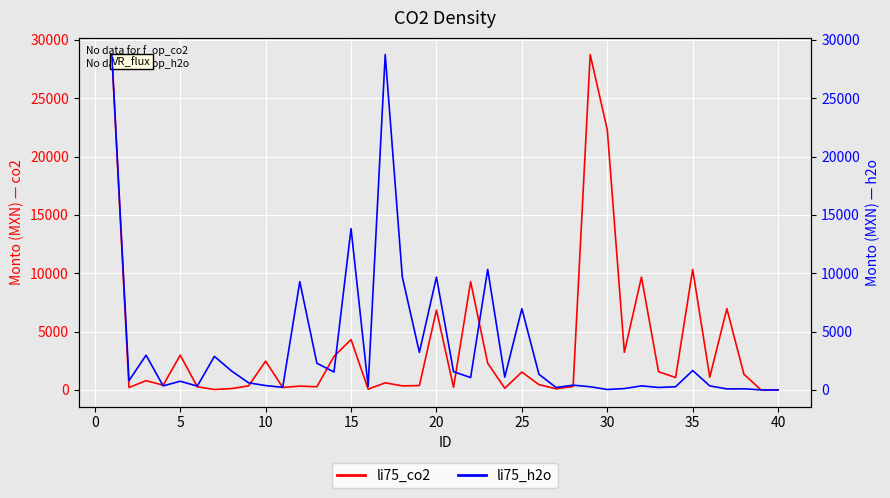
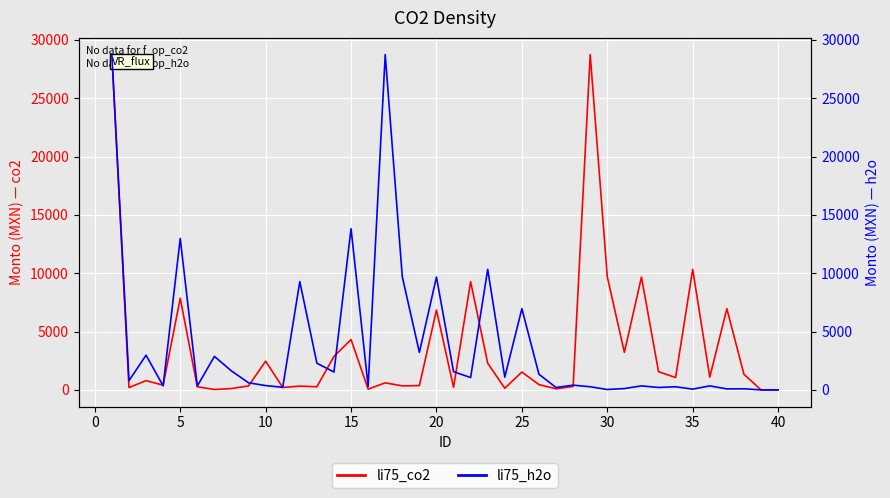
li75_co2, 5: 3000 -> 7900
li75_co2, 30: 22300 -> 9700
li75_h2o, 5: 700 -> 13000
li75_h2o, 35: 1700 -> 100
